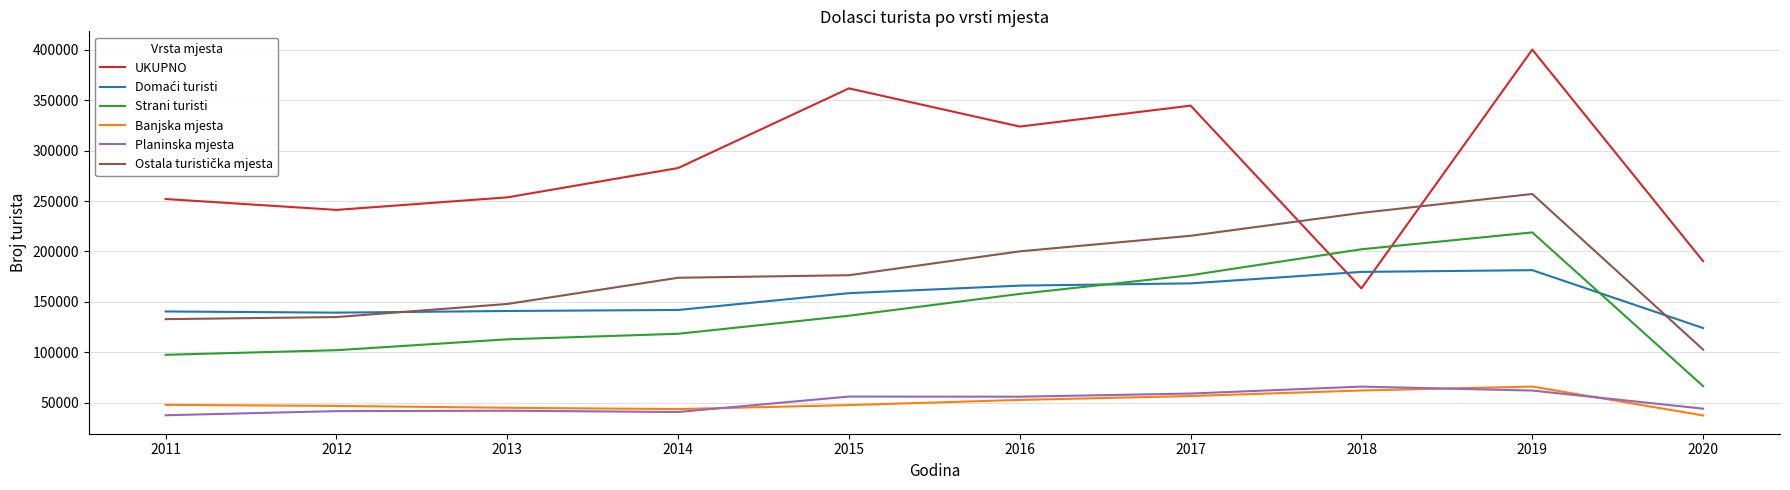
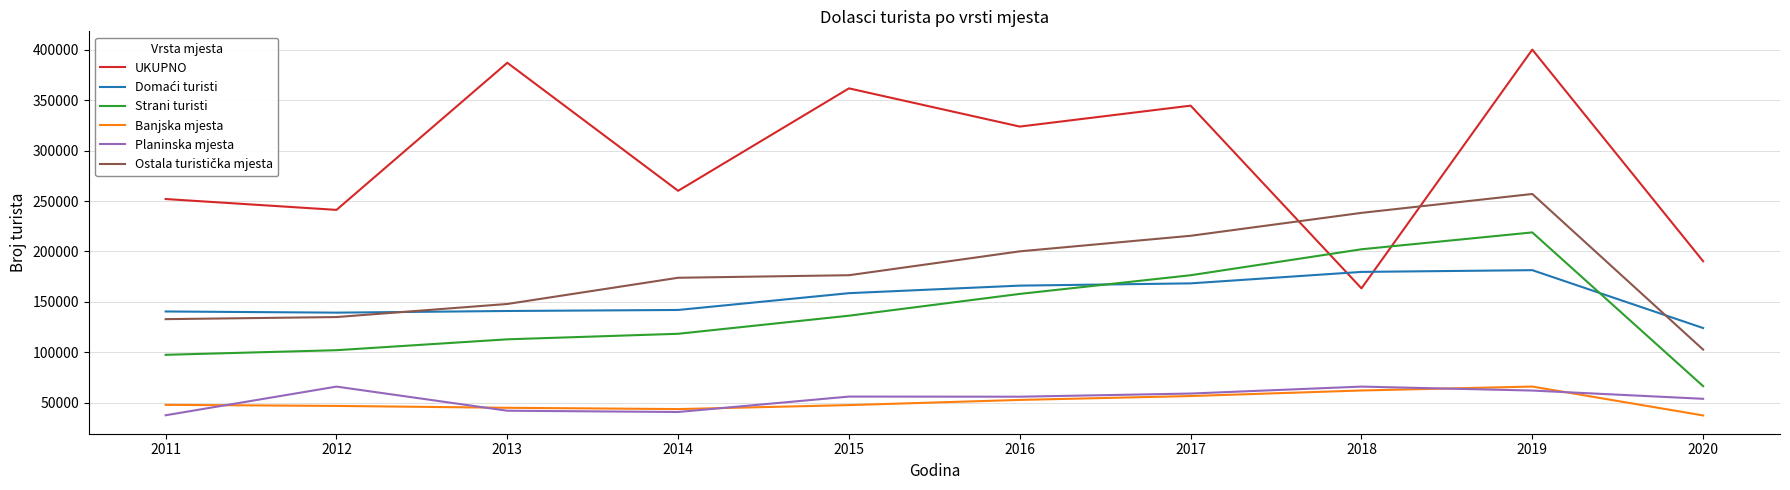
Planinska mjesta, 2012: 42000 -> 66000
UKUPNO, 2013: 254000 -> 387000
UKUPNO, 2014: 283000 -> 260000
Planinska mjesta, 2020: 44000 -> 54000
